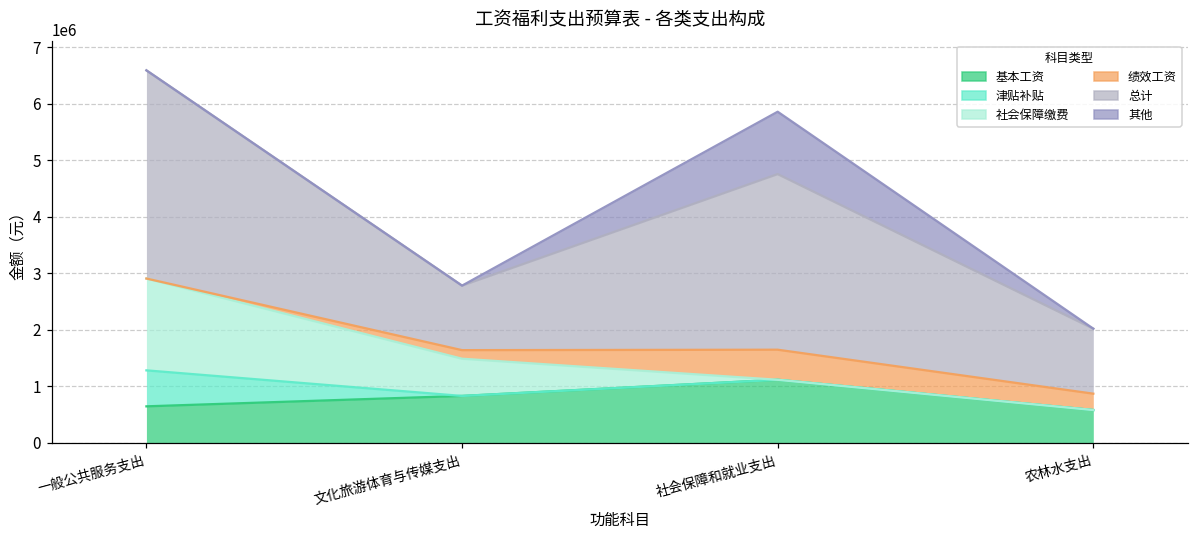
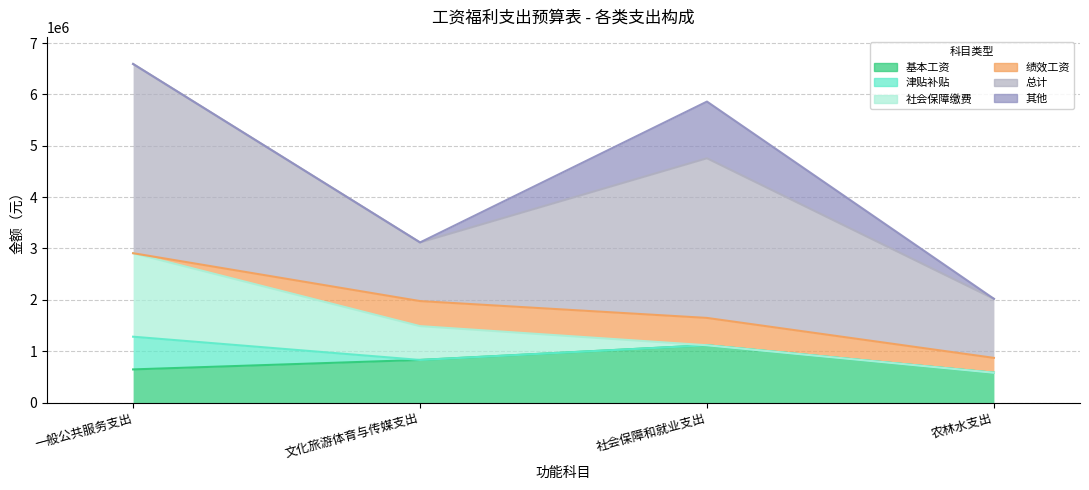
绩效工资, 文化旅游体育与传媒支出: 200000 -> 500000
